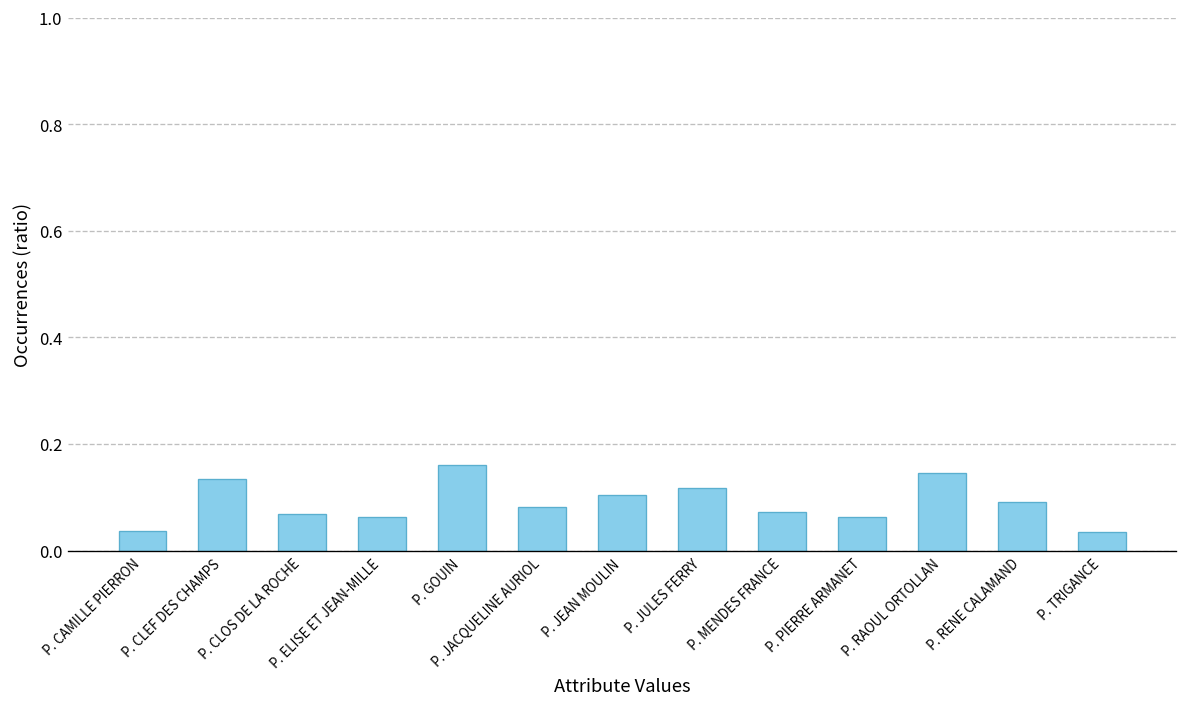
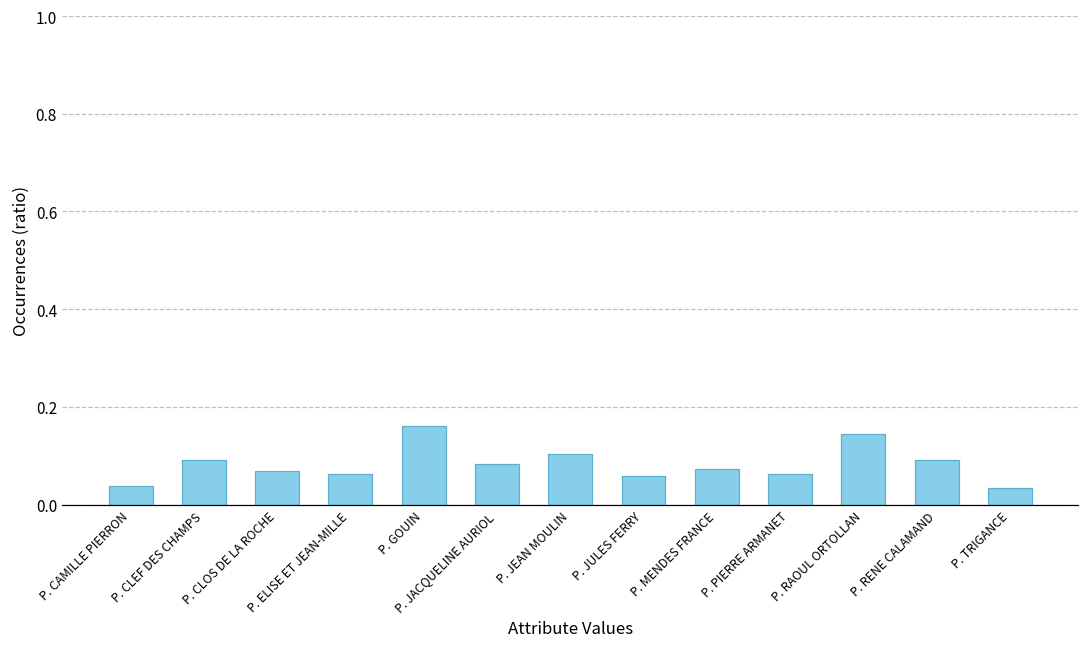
P. CLEF DES CHAMPS: 0.13 -> 0.09
P. JULES FERRY: 0.12 -> 0.06
